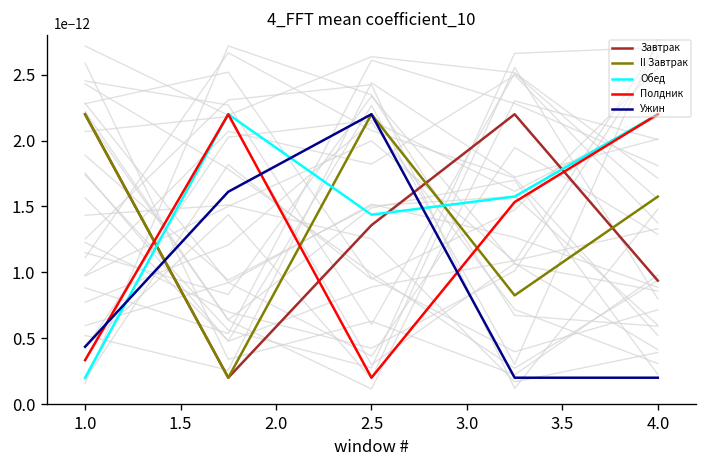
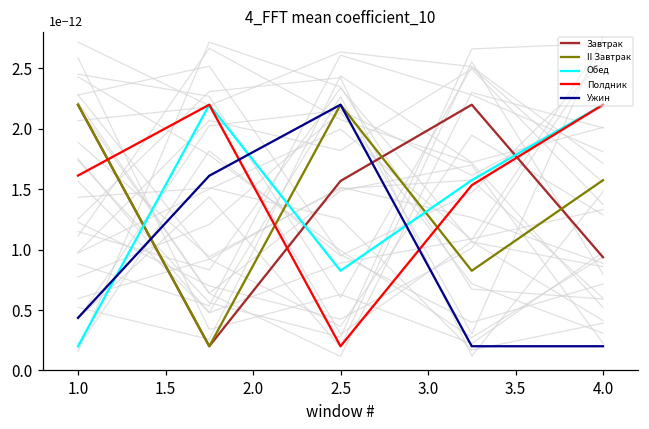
Полдник, 1.0: 0.33 -> 1.61
Завтрак, 2.5: 1.36 -> 1.57
Обед, 2.5: 1.44 -> 0.82
